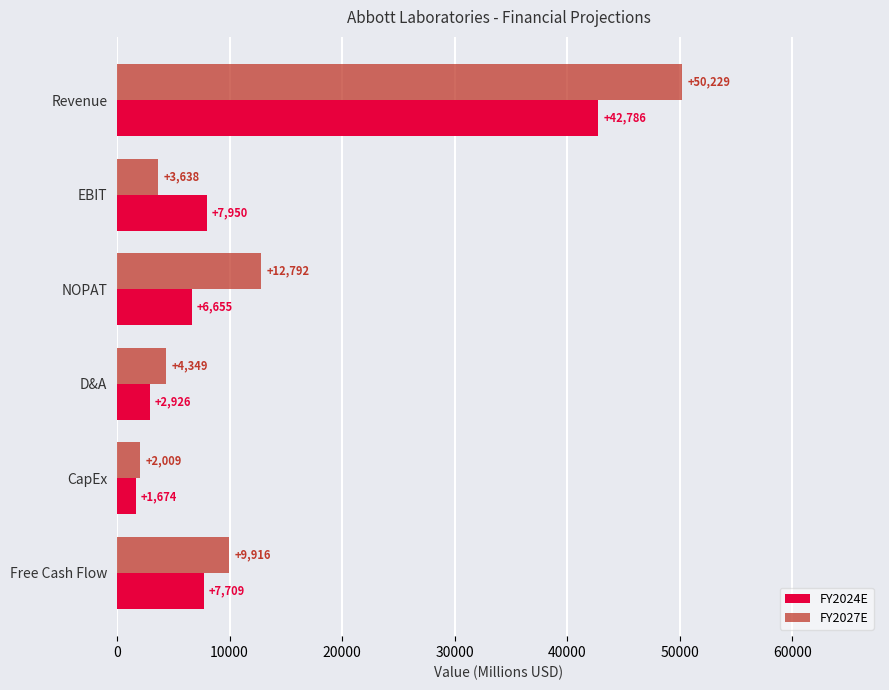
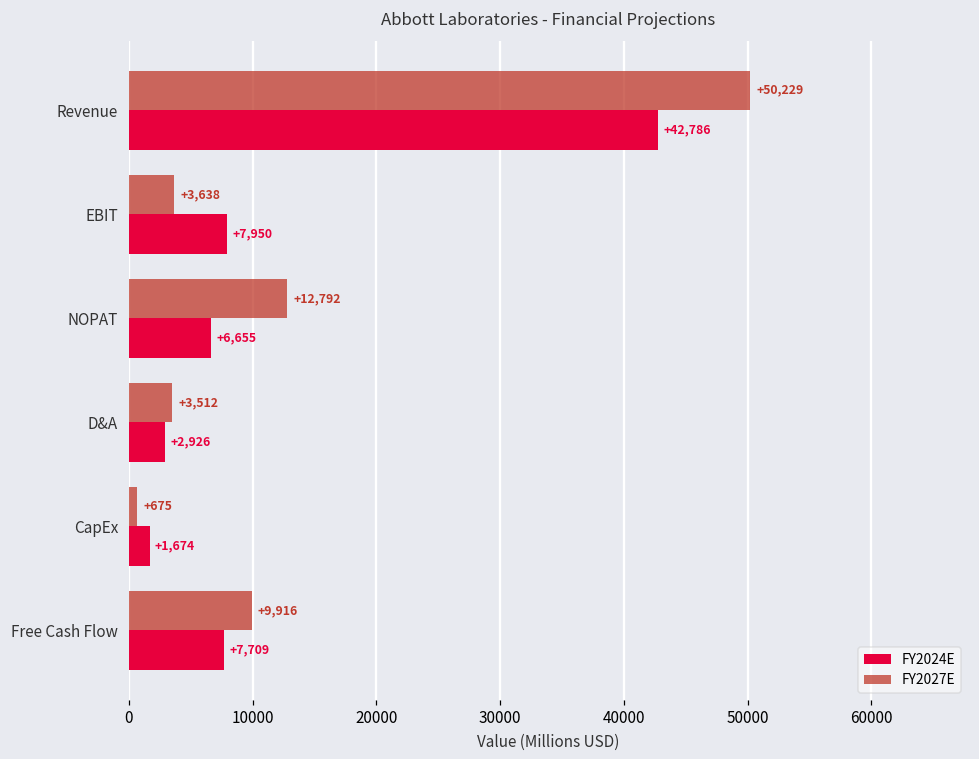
FY2027E, D&A: +4,349 -> +3,512
FY2027E, CapEx: +2,009 -> +675
